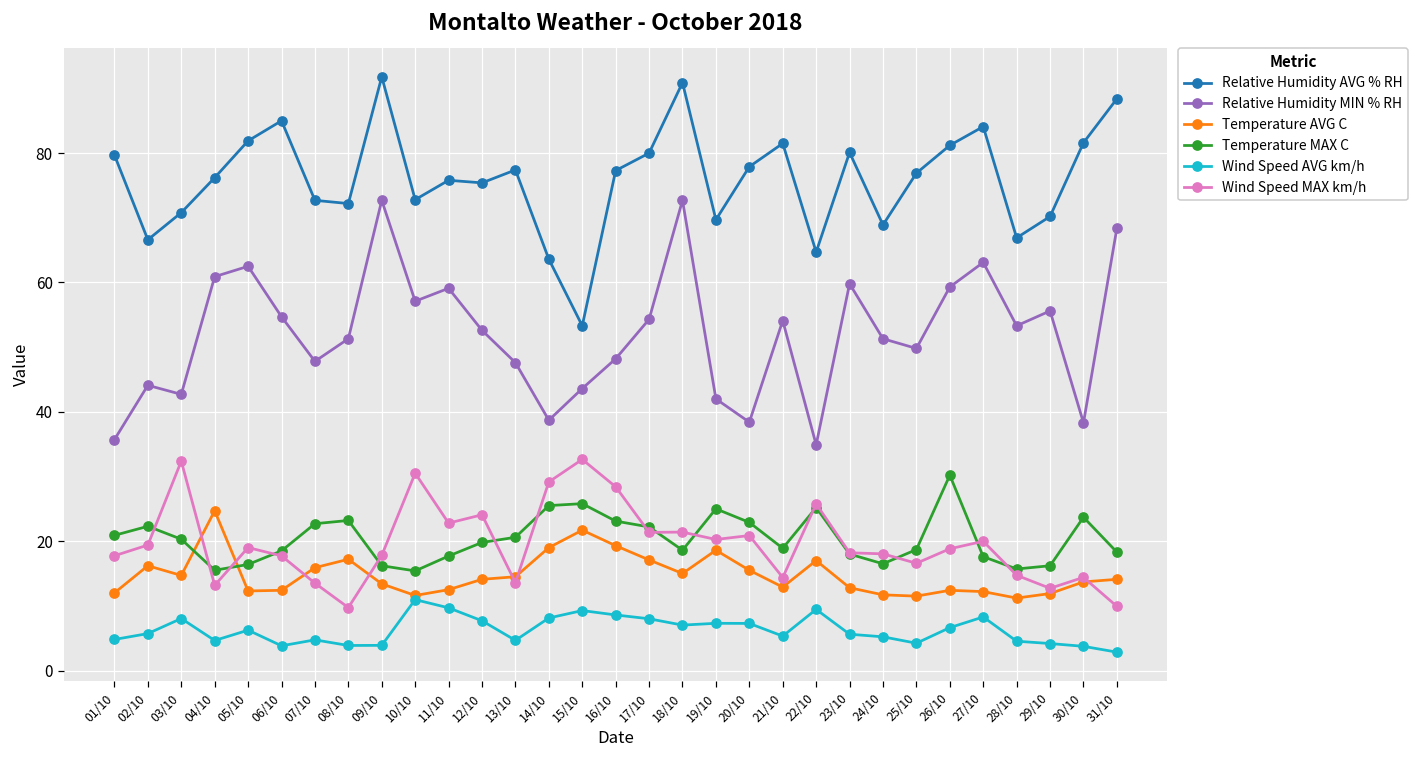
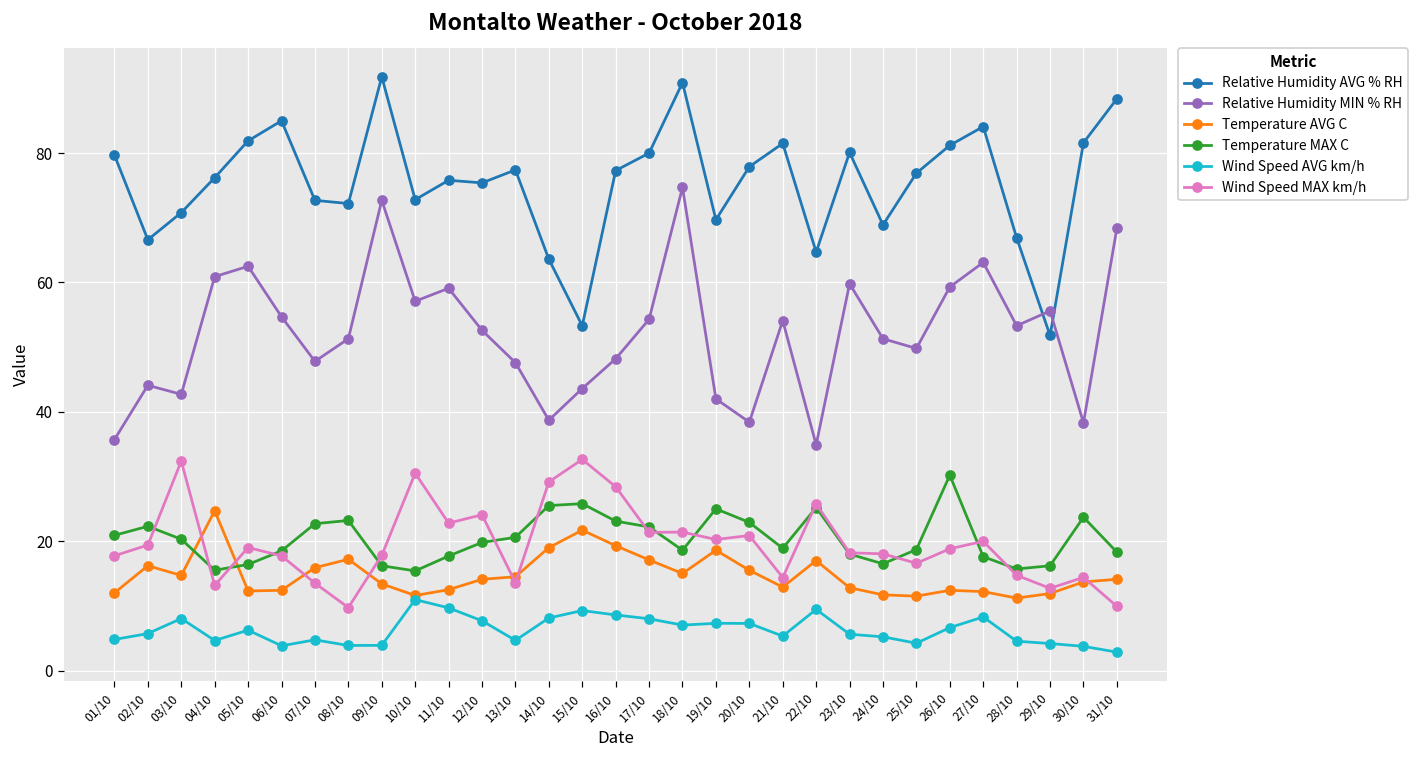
Relative Humidity MIN % RH, 18/10: 73 -> 75
Relative Humidity AVG % RH, 29/10: 70 -> 52
